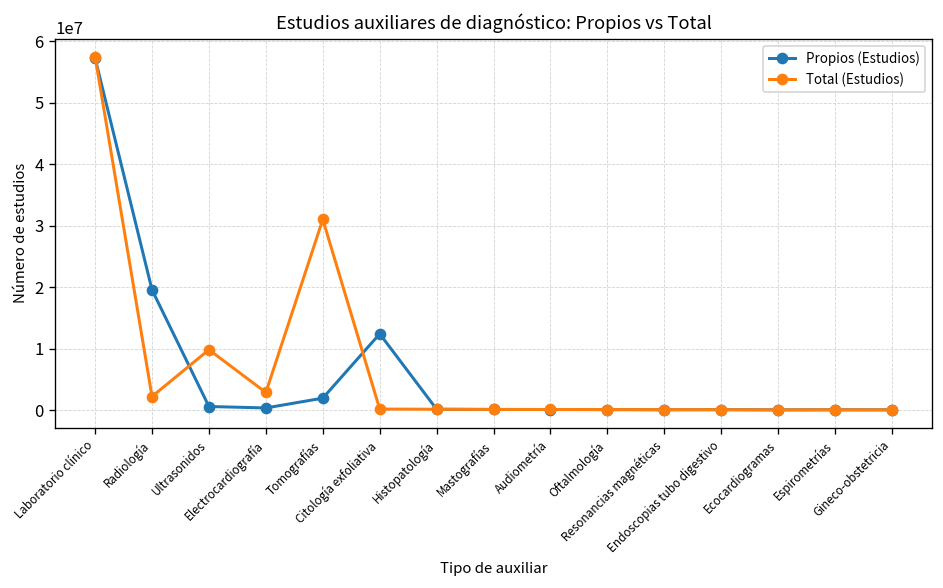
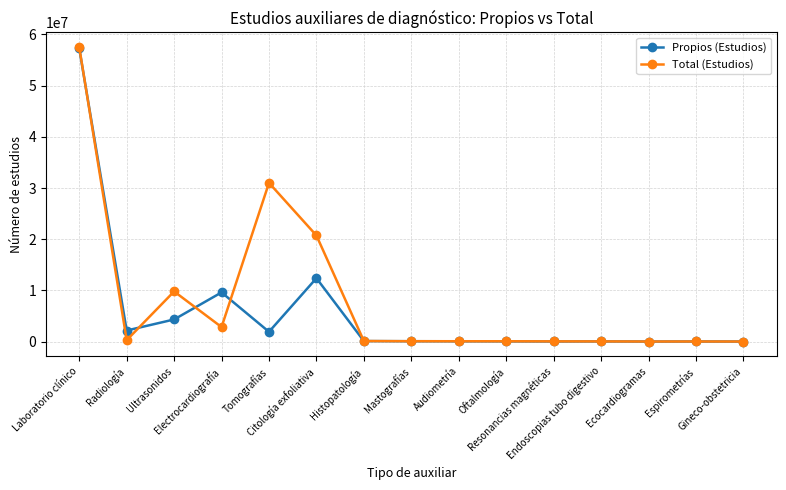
Propios (Estudios), Radiología: 20000000 -> 2000000
Total (Estudios), Radiología: 2000000 -> 0
Propios (Estudios), Ultrasonidos: 1000000 -> 4000000
Propios (Estudios), Electrocardiografía: 0 -> 10000000
Total (Estudios), Citología exfoliativa: 0 -> 21000000
